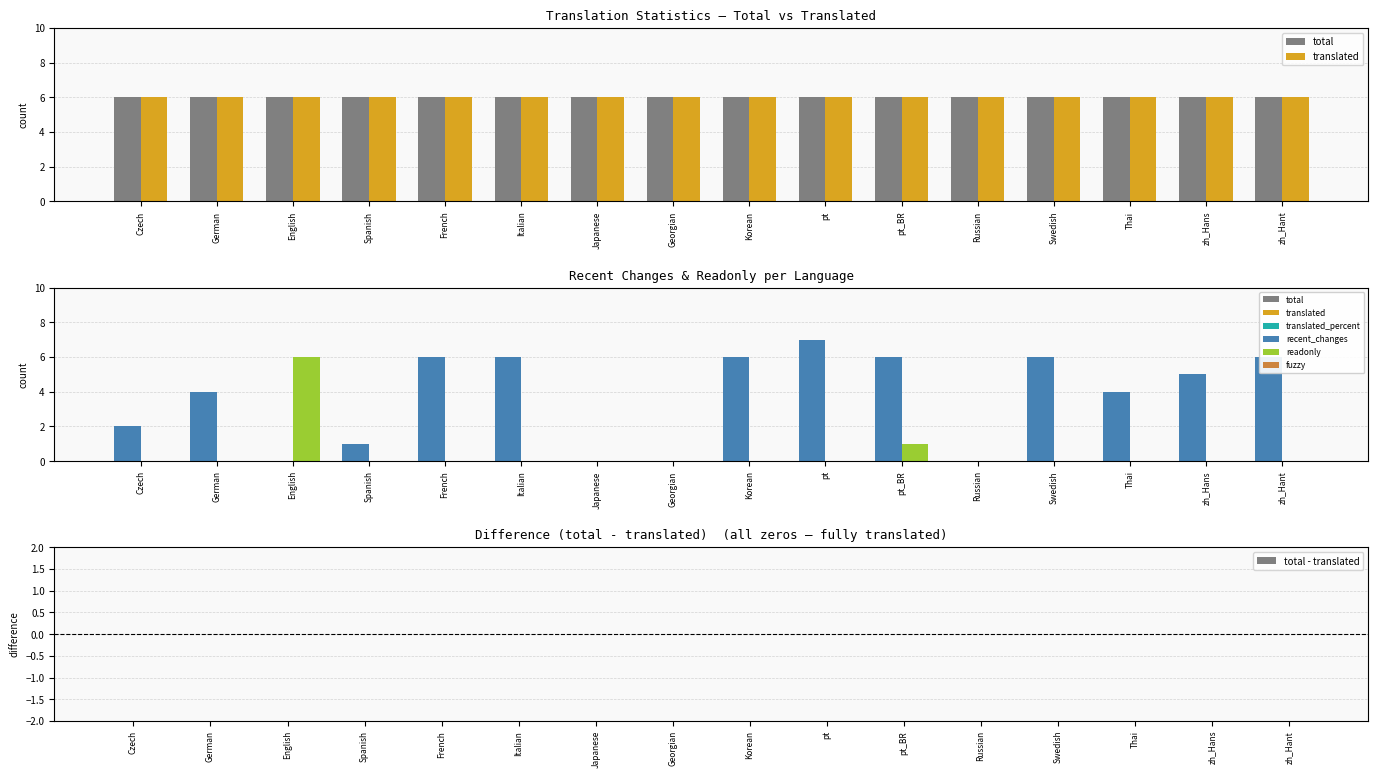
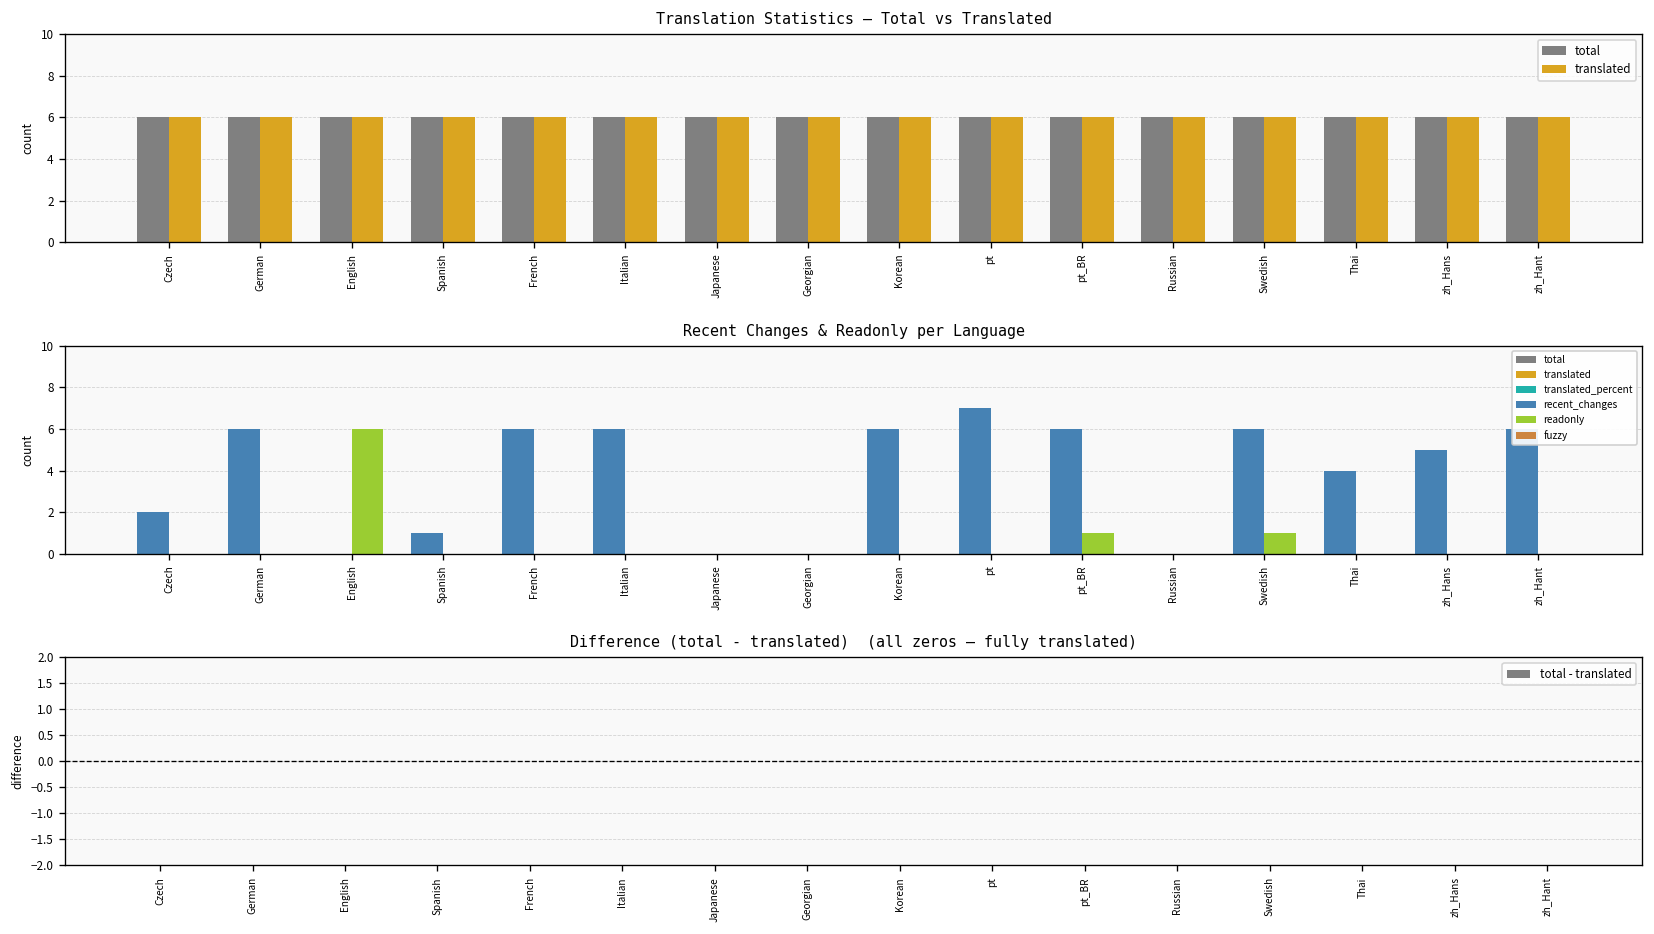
Recent Changes & Readonly per Language, recent_changes, German: 4 -> 6
Recent Changes & Readonly per Language, readonly, Swedish: 0 -> 1
